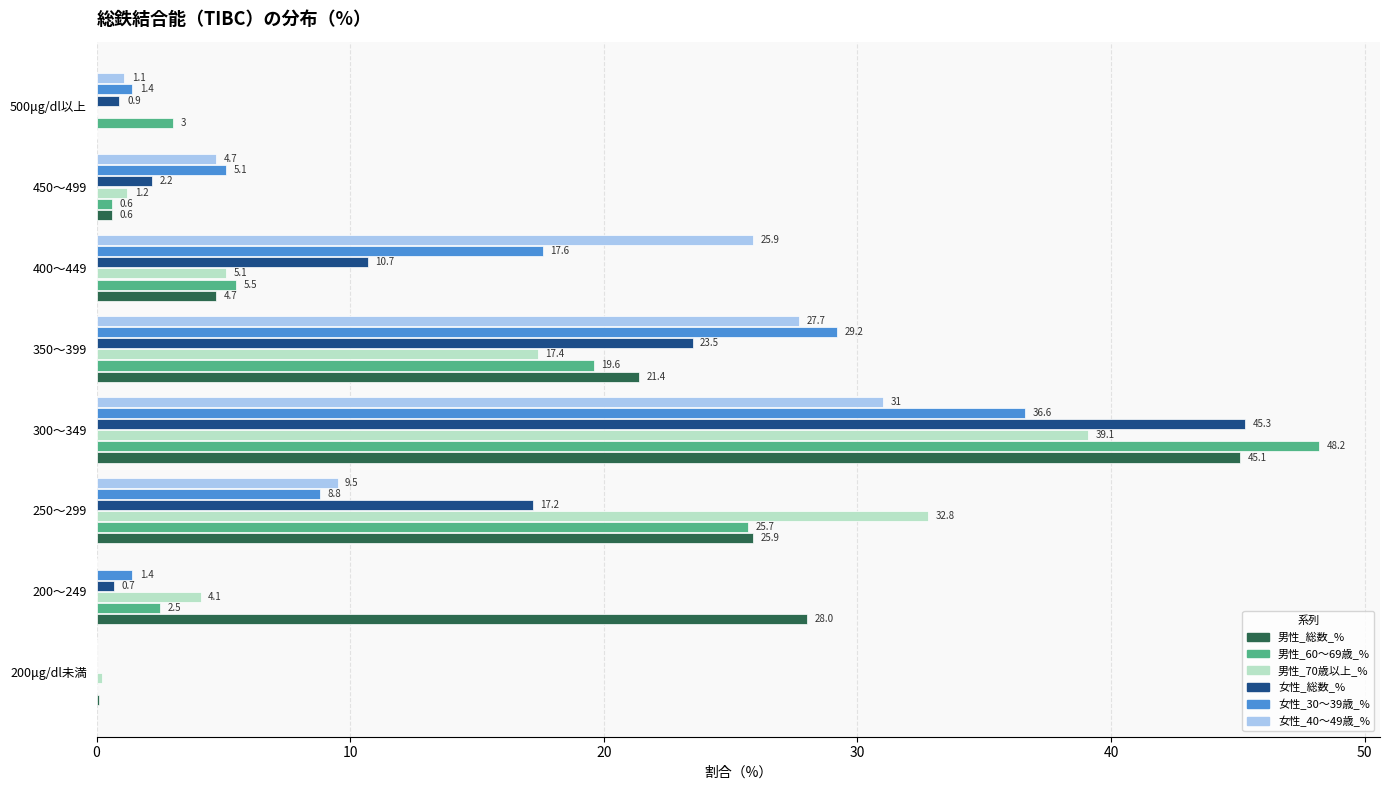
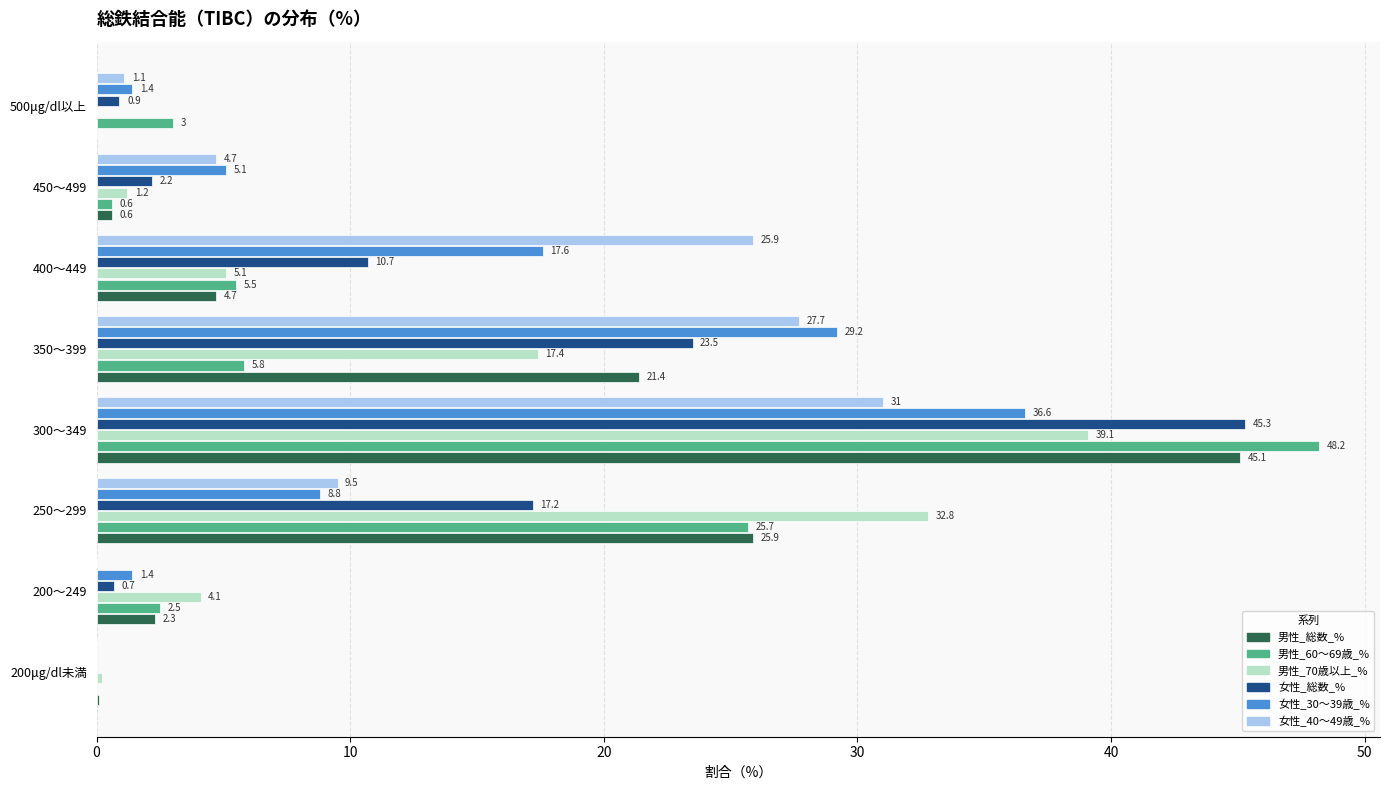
男性_60～69歳_%, 350～399: 19.6 -> 5.8
男性_総数_%, 200～249: 28.0 -> 2.3
